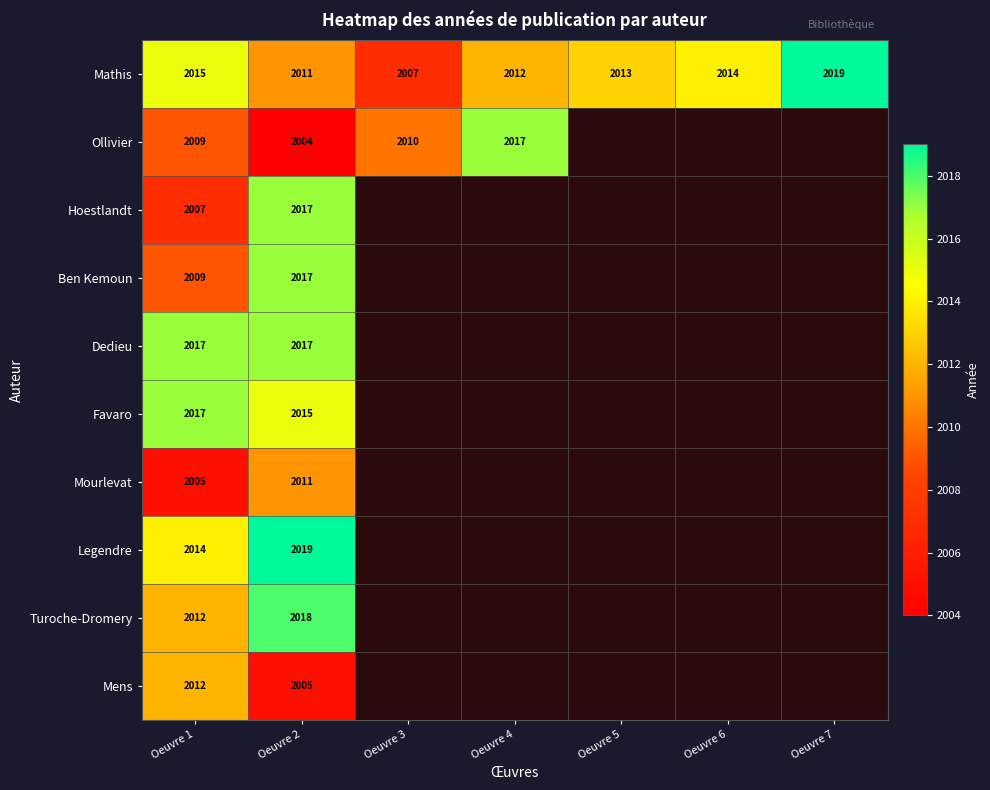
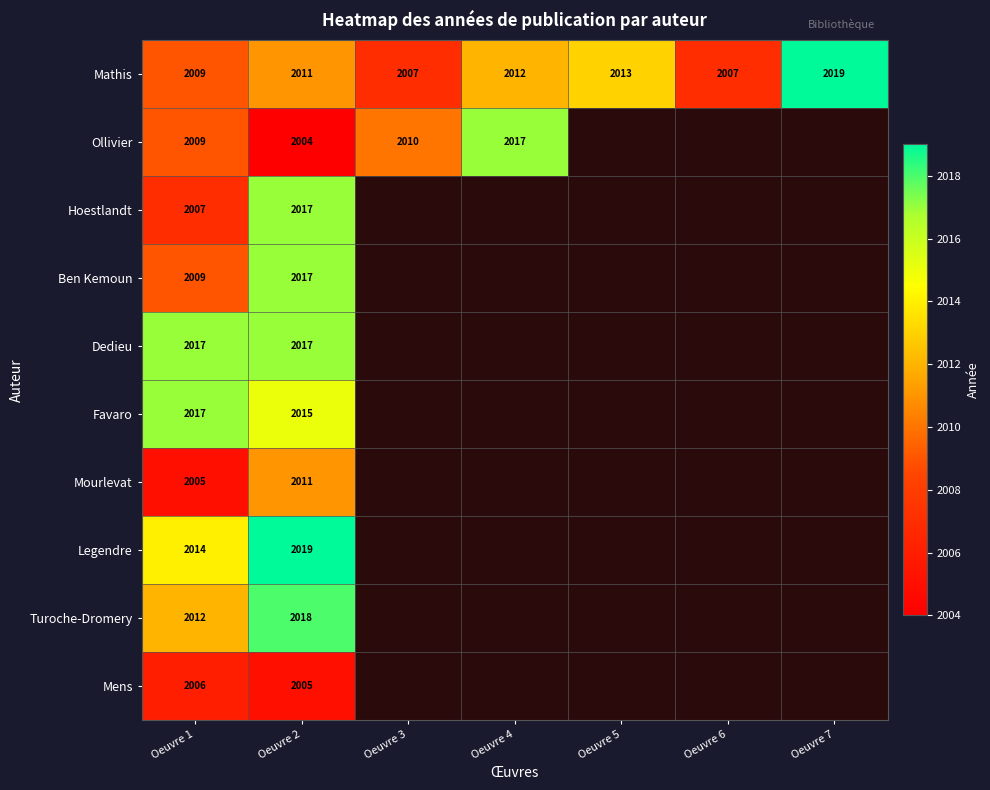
Mathis, Oeuvre 1: 2015 -> 2009
Mathis, Oeuvre 6: 2014 -> 2007
Mens, Oeuvre 1: 2012 -> 2006
